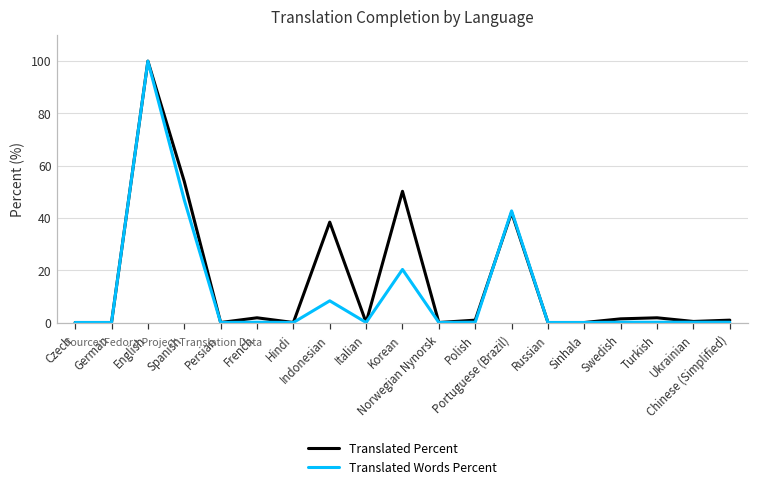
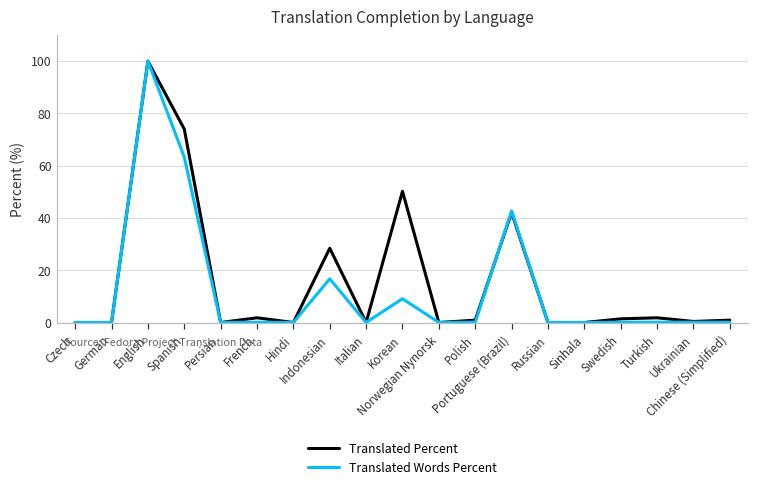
Translated Percent, Spanish: 54 -> 74
Translated Words Percent, Spanish: 47 -> 63
Translated Percent, Indonesian: 38 -> 28
Translated Words Percent, Indonesian: 8 -> 17
Translated Words Percent, Korean: 20 -> 9
